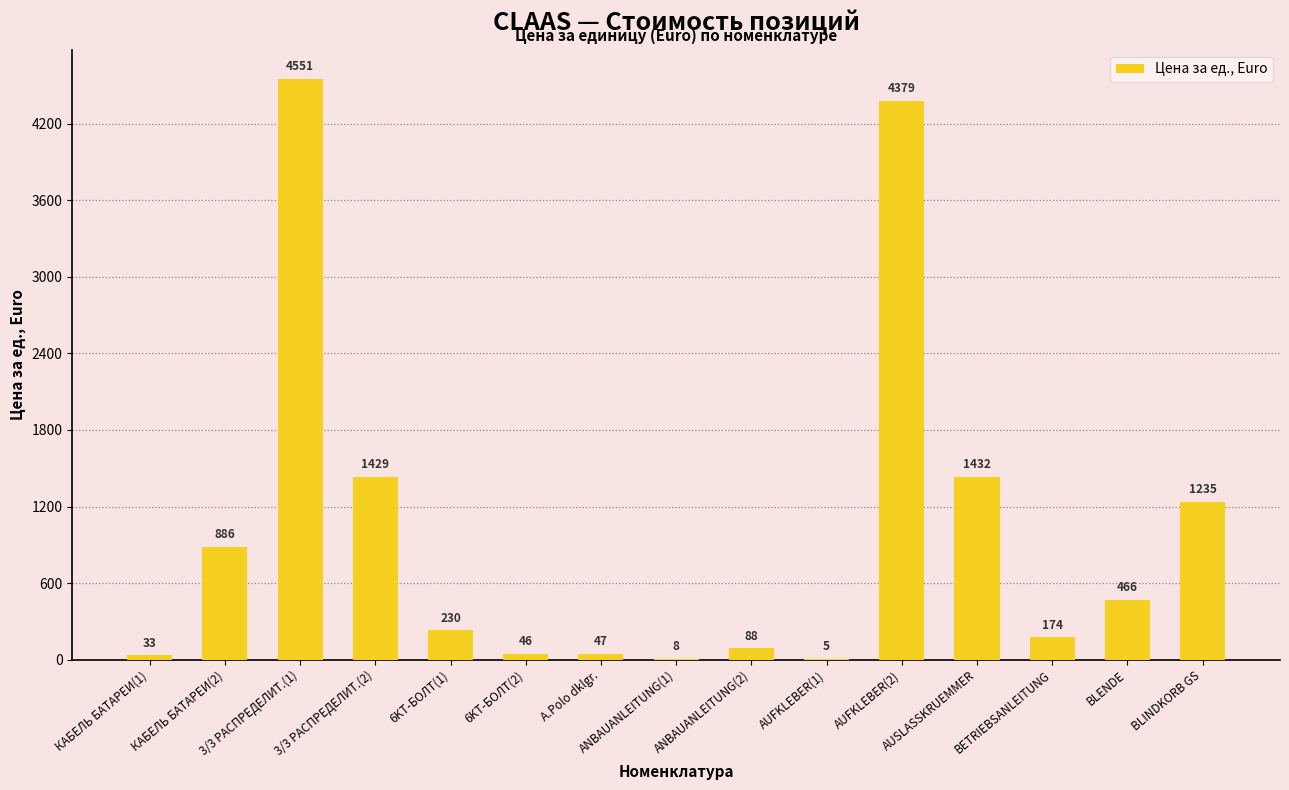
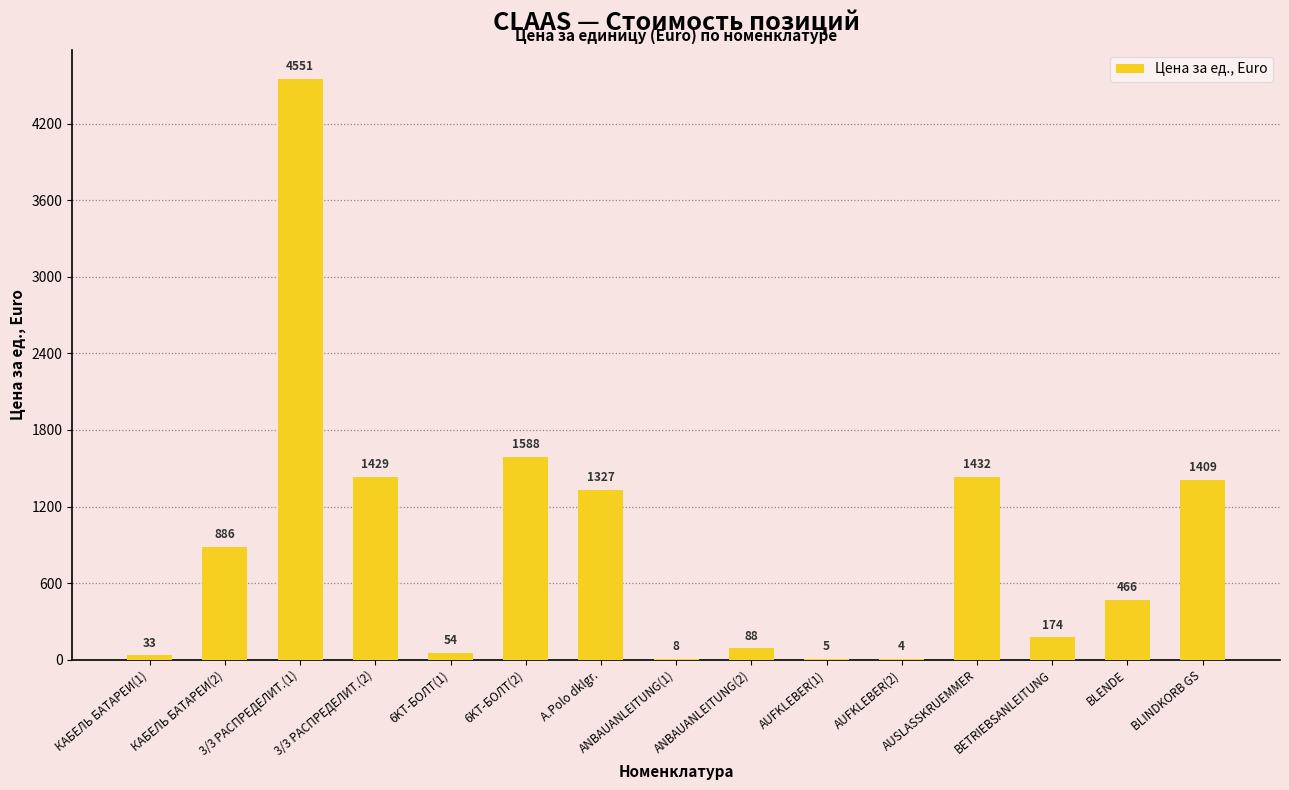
6KT-БОЛТ(1): 230 -> 54
6KT-БОЛТ(2): 46 -> 1588
A.Polo dklgr.: 47 -> 1327
AUFKLEBER(2): 4379 -> 4
BLINDKORB GS: 1235 -> 1409
